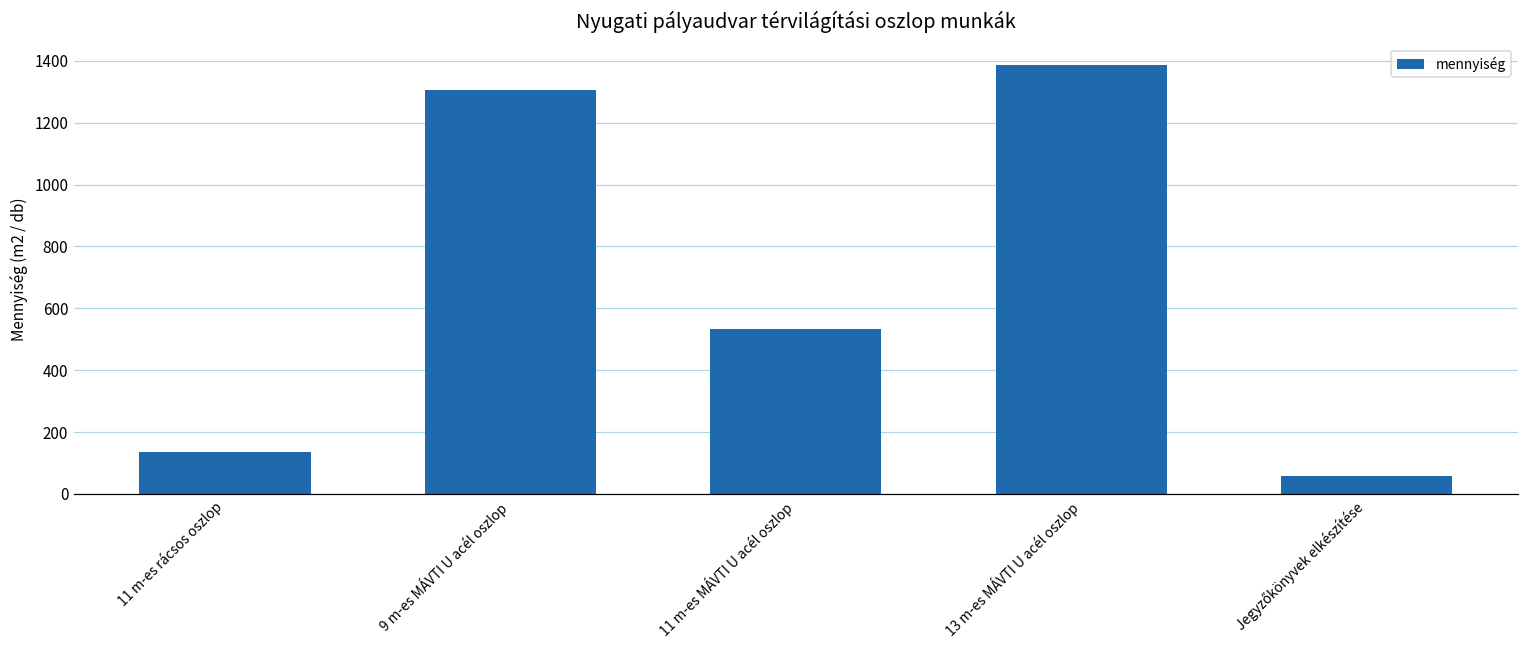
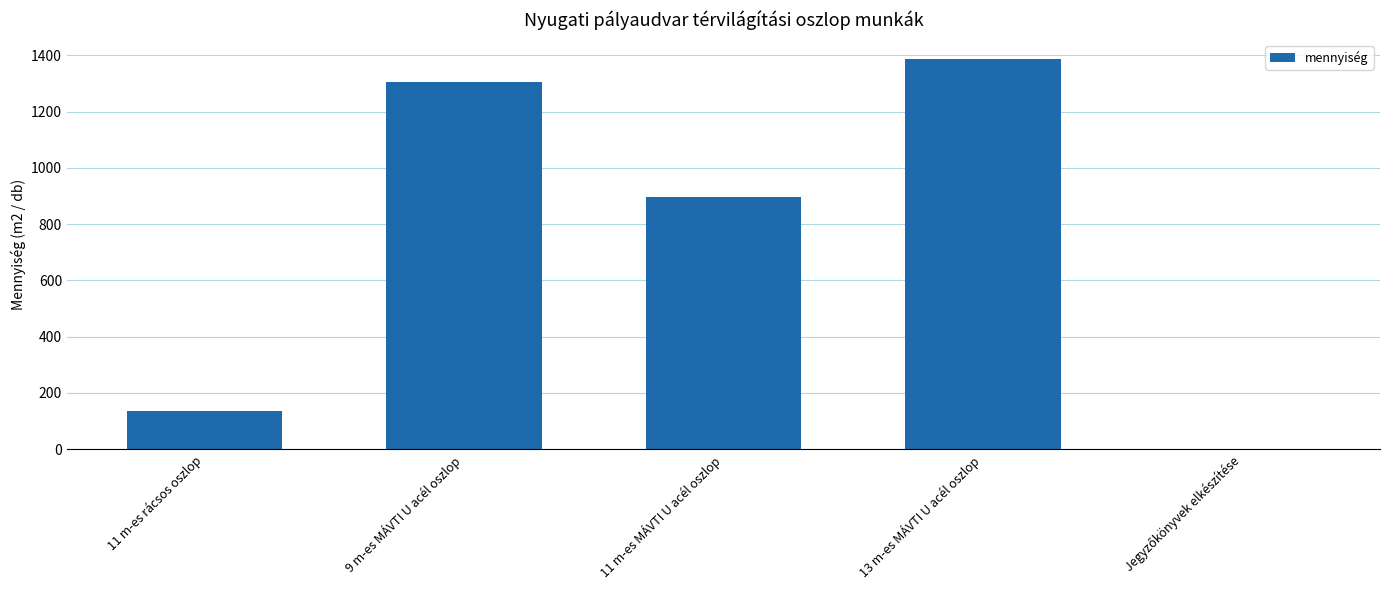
11 m-es MÁVTI U acél oszlop: 530 -> 900
Jegyzőkönyvek elkészítése: 60 -> 0
